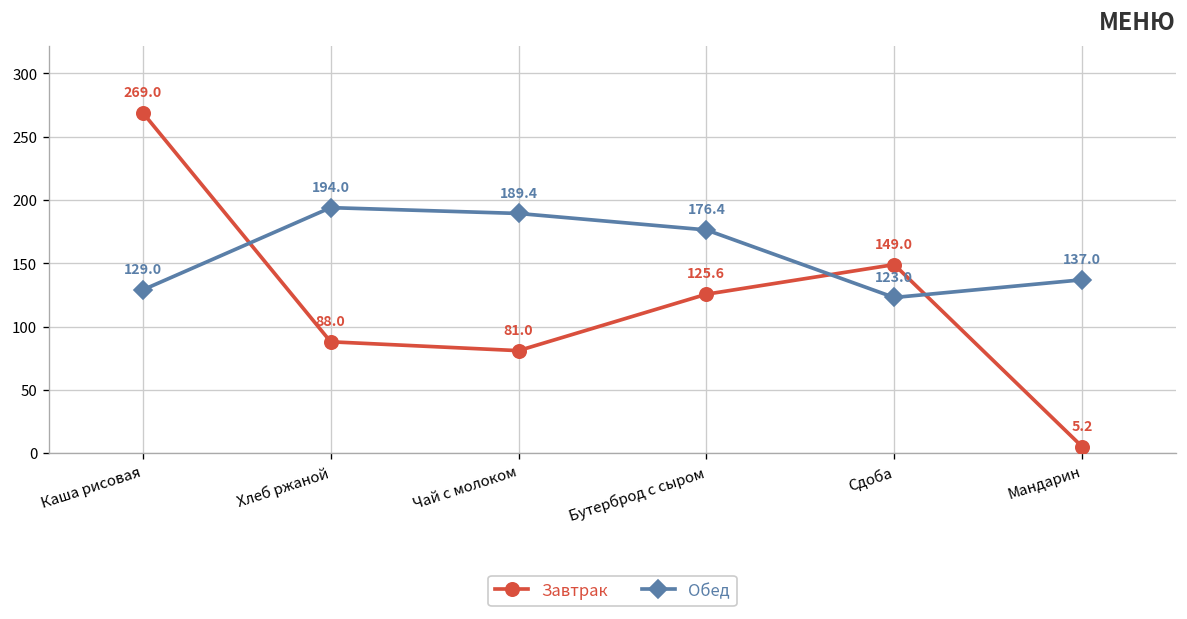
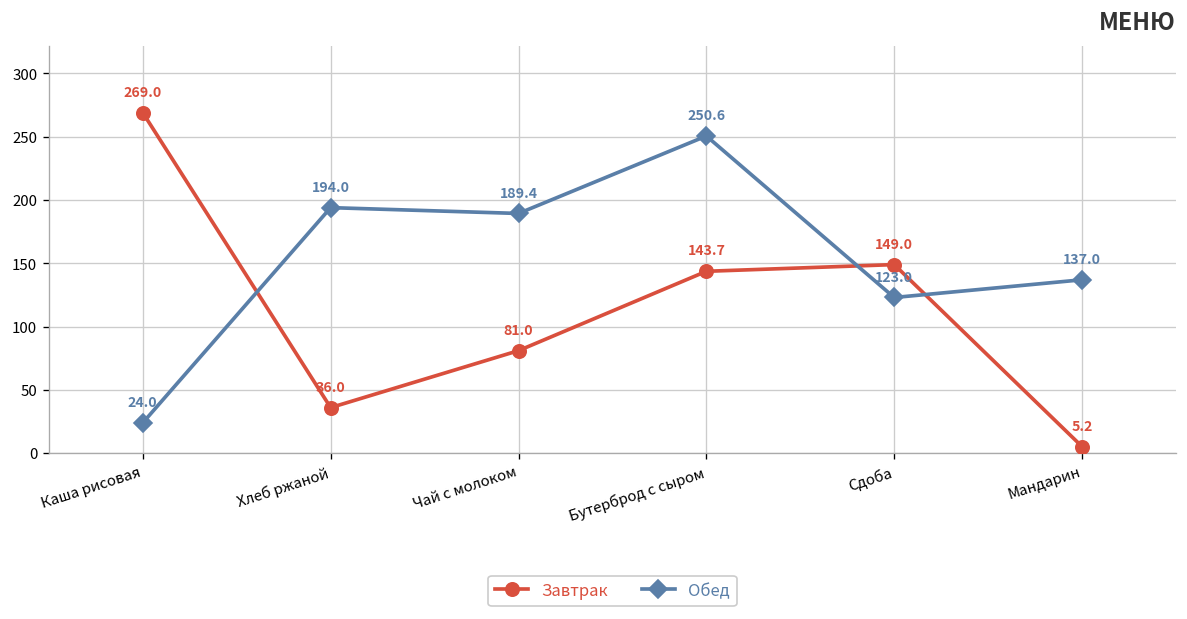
Обед, Каша рисовая: 129.0 -> 24.0
Завтрак, Хлеб ржаной: 88.0 -> 36.0
Завтрак, Бутерброд с сыром: 125.6 -> 143.7
Обед, Бутерброд с сыром: 176.4 -> 250.6
